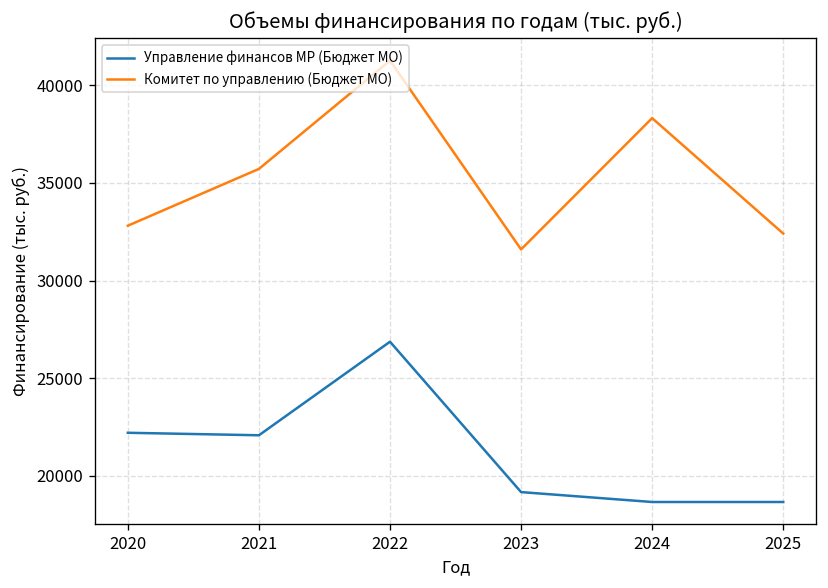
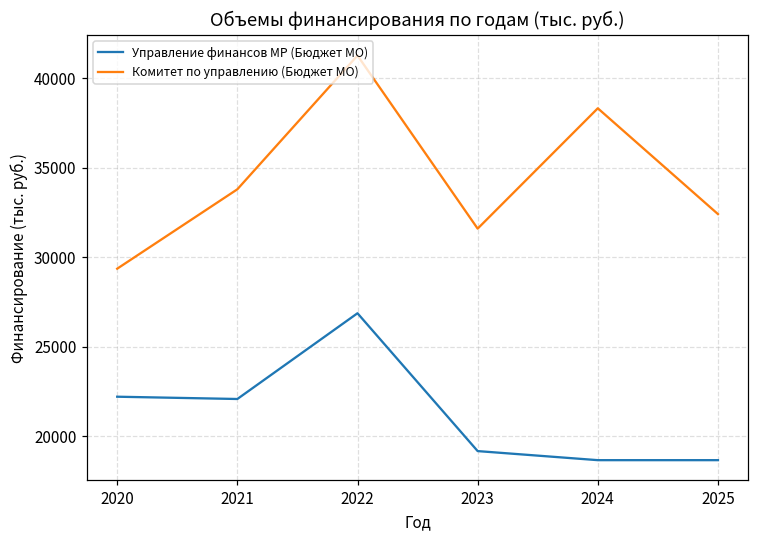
Комитет по управлению (Бюджет МО), 2020: 32800 -> 29400
Комитет по управлению (Бюджет МО), 2021: 35700 -> 33800
